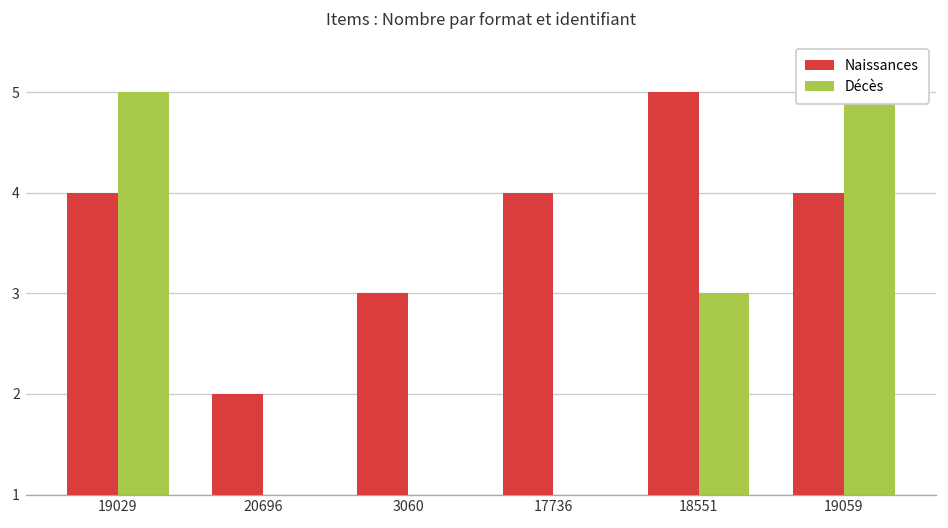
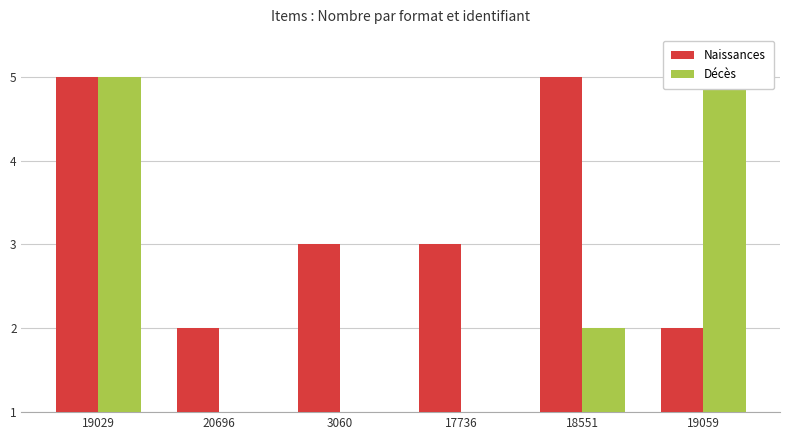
Naissances, 19029: 4 -> 5
Naissances, 17736: 4 -> 3
Décès, 18551: 3 -> 2
Naissances, 19059: 4 -> 2
